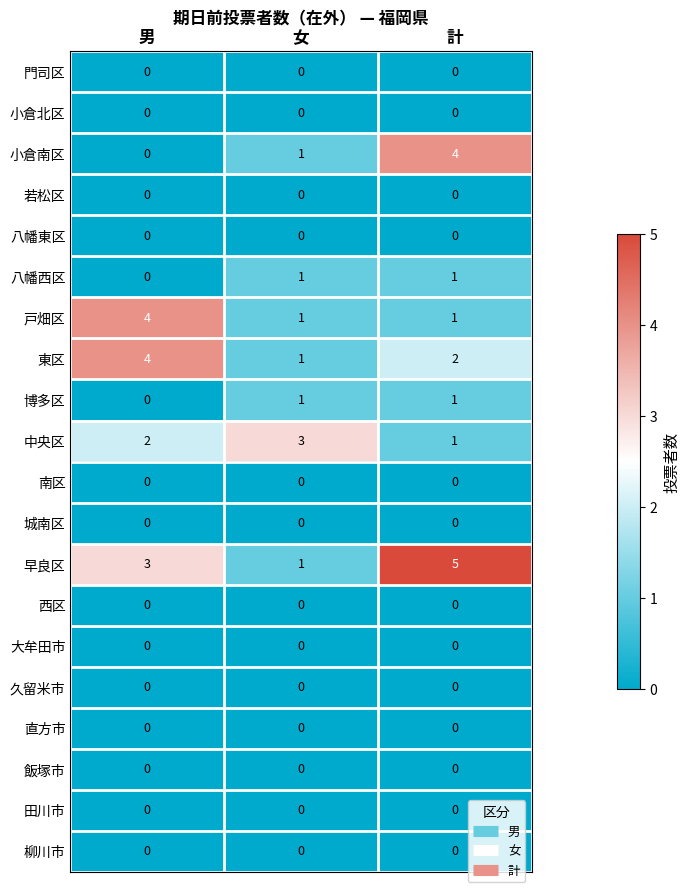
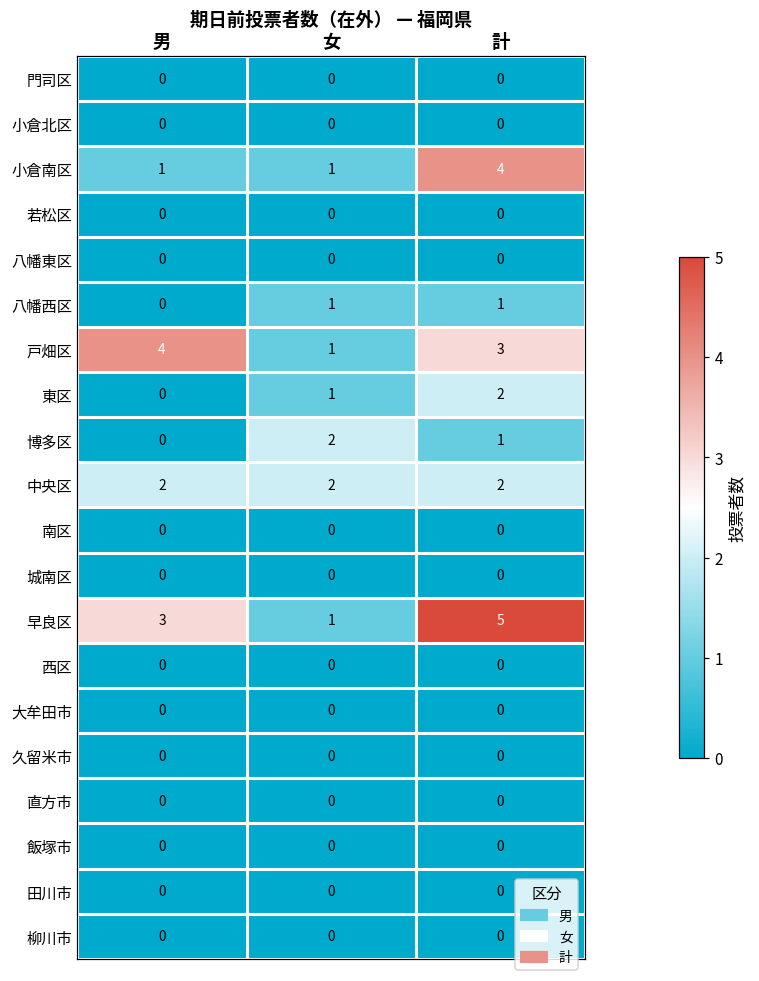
小倉南区, 男: 0 -> 1
戸畑区, 計: 1 -> 3
東区, 男: 4 -> 0
博多区, 女: 1 -> 2
中央区, 女: 3 -> 2
中央区, 計: 1 -> 2
